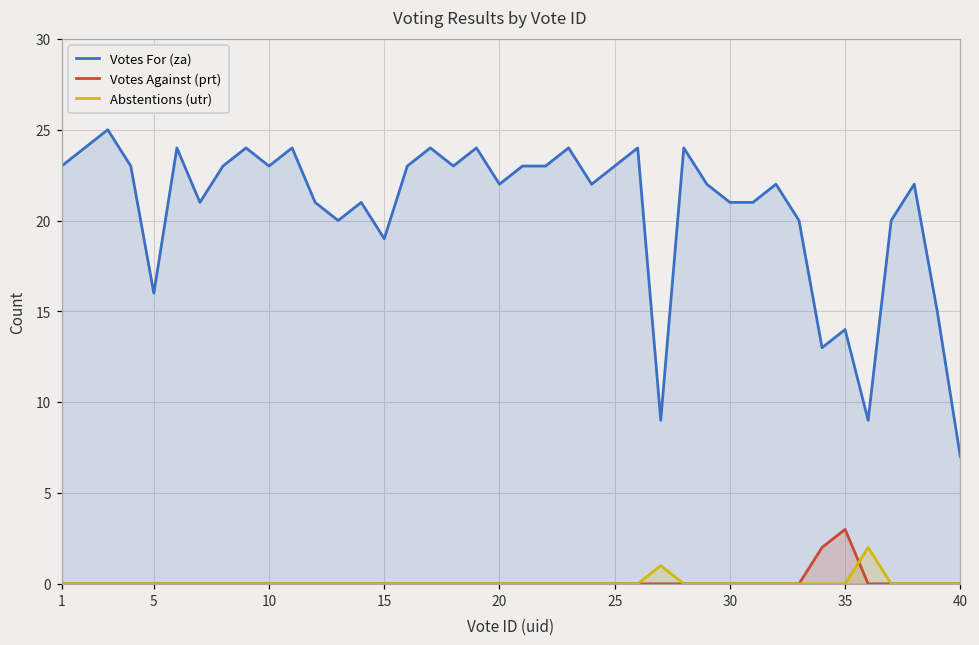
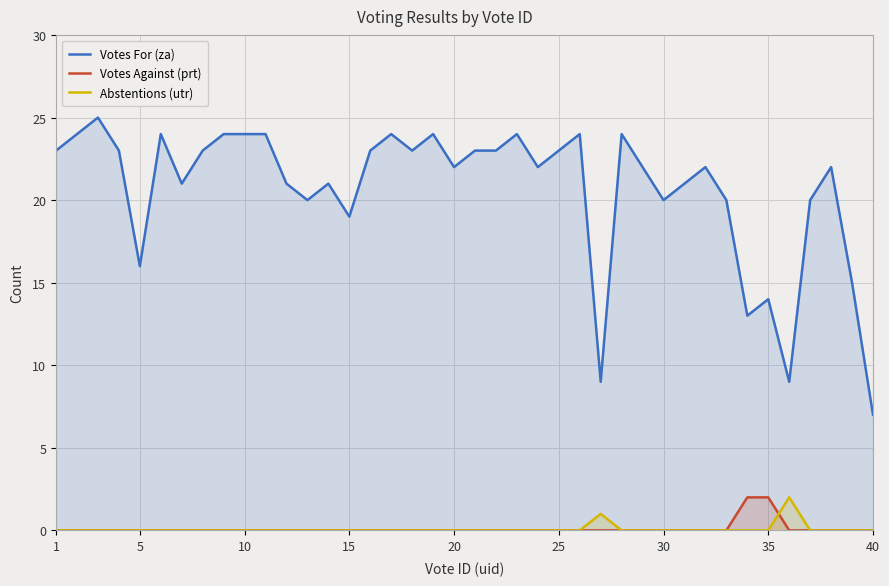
Votes For (za), 10: 23 -> 24
Votes For (za), 30: 21 -> 20
Votes Against (prt), 35: 3 -> 2
